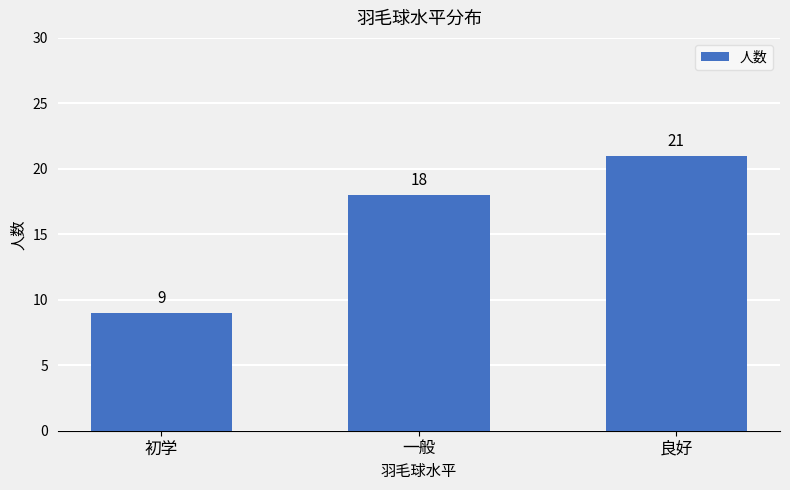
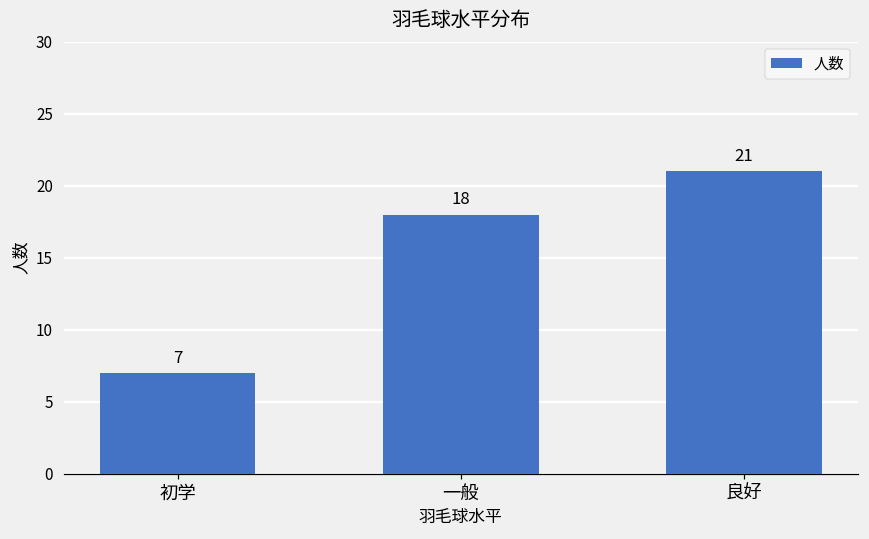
初学: 9 -> 7
